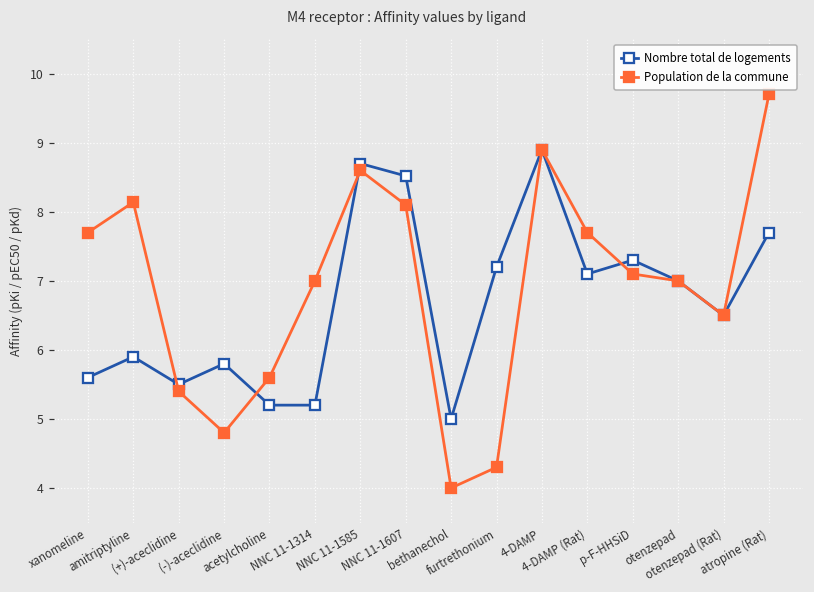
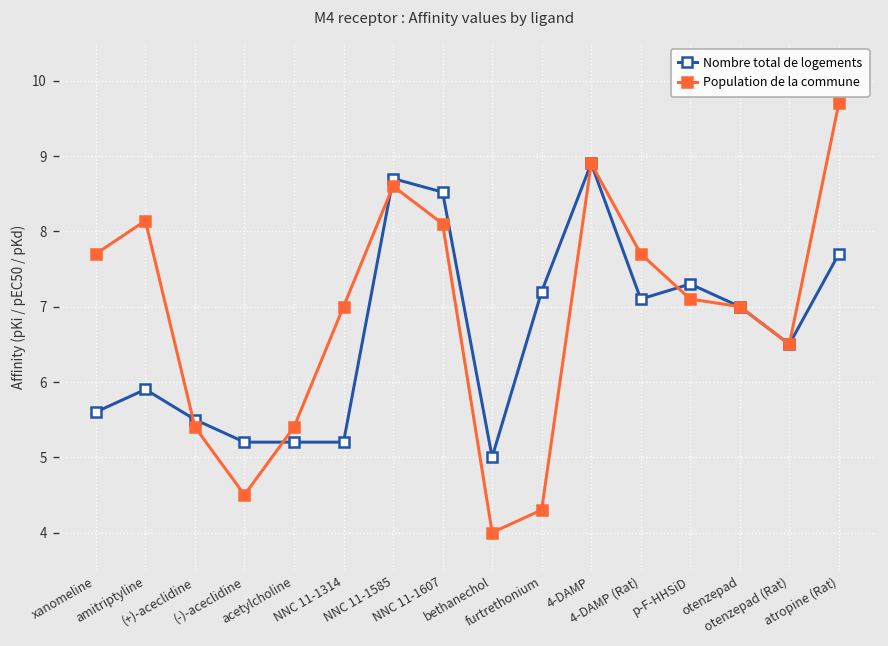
Nombre total de logements, (-)-aceclidine: 5.8 -> 5.2
Population de la commune, (-)-aceclidine: 4.8 -> 4.5
Population de la commune, acetylcholine: 5.6 -> 5.4
